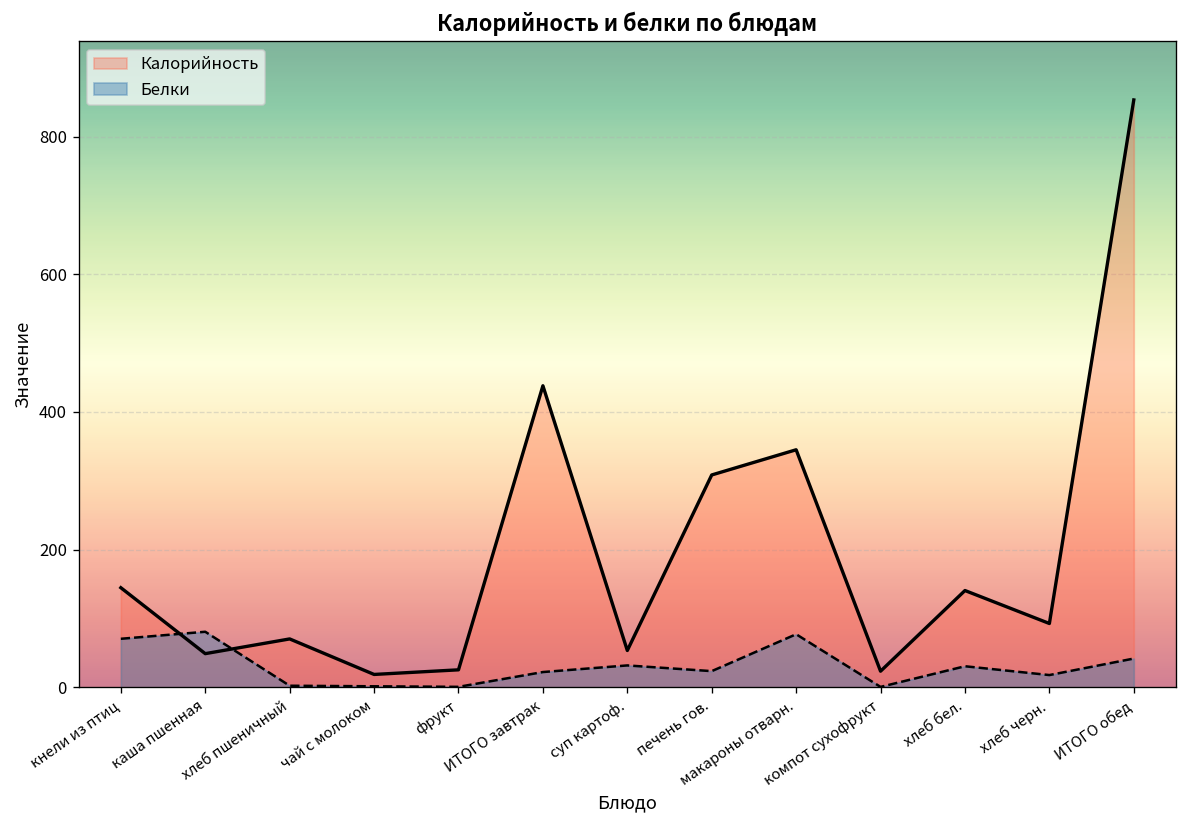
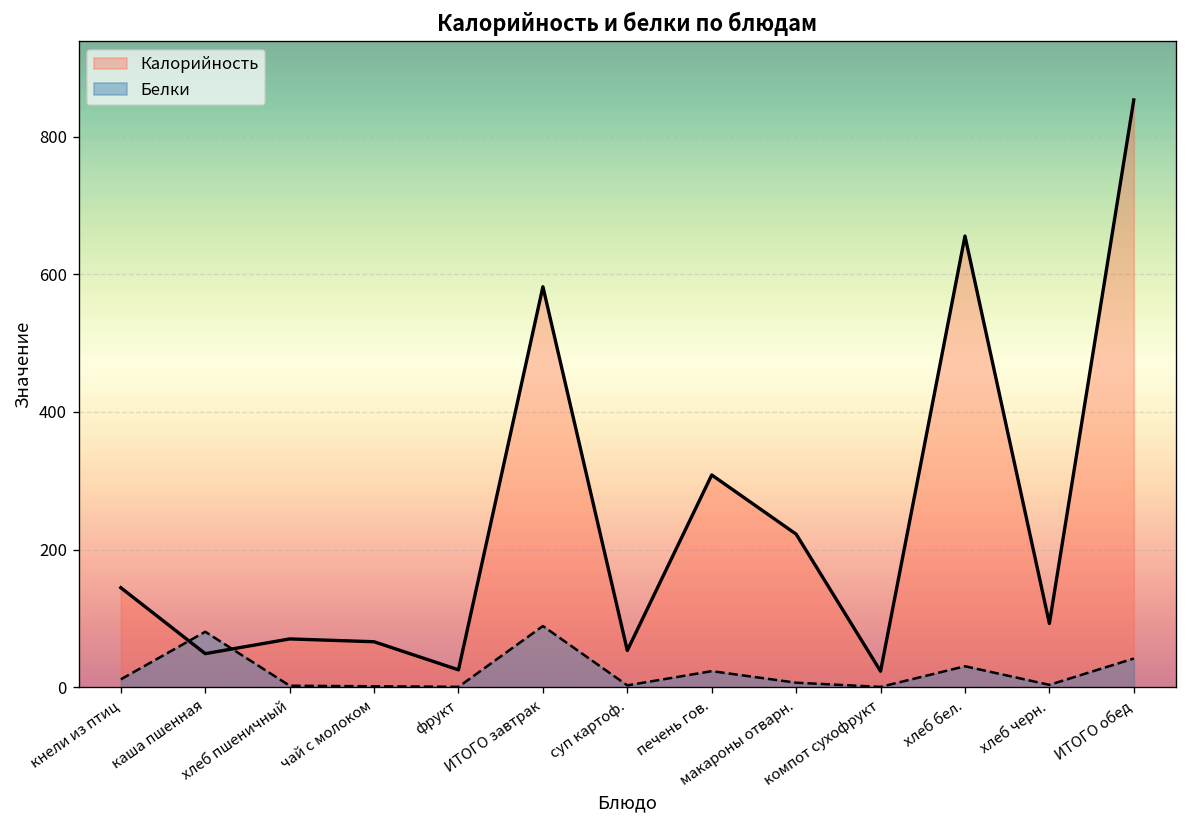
Белки, кнели из птиц: 70 -> 10
Калорийность, чай с молоком: 20 -> 70
Калорийность, ИТОГО завтрак: 440 -> 580
Белки, ИТОГО завтрак: 20 -> 90
Белки, суп картоф.: 30 -> 0
Калорийность, макароны отварн.: 350 -> 220
Белки, макароны отварн.: 80 -> 10
Калорийность, хлеб бел.: 140 -> 660
Белки, хлеб черн.: 20 -> 0
